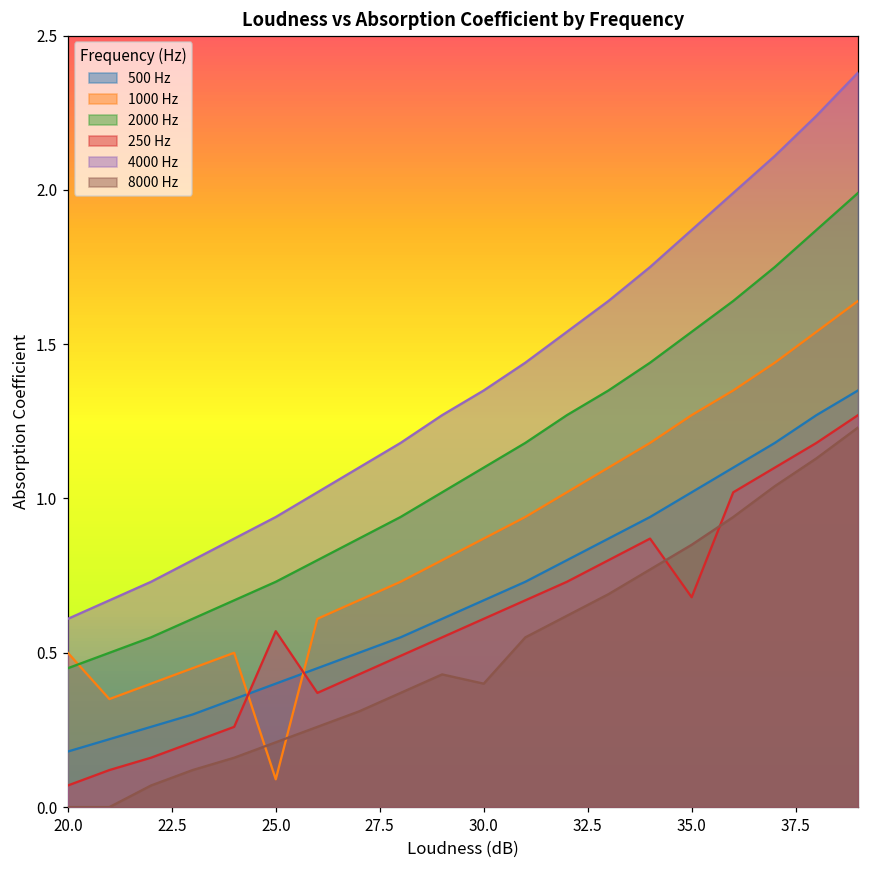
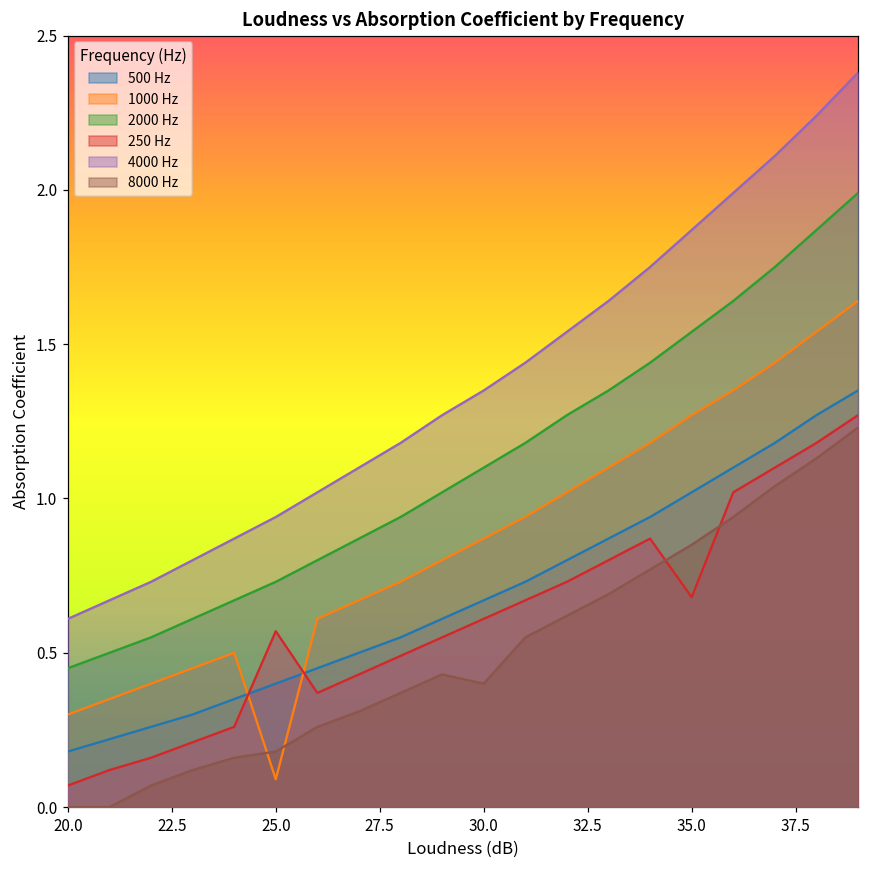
1000 Hz, 20.0: 0.5 -> 0.3
8000 Hz, 25.0: 0.21 -> 0.18
